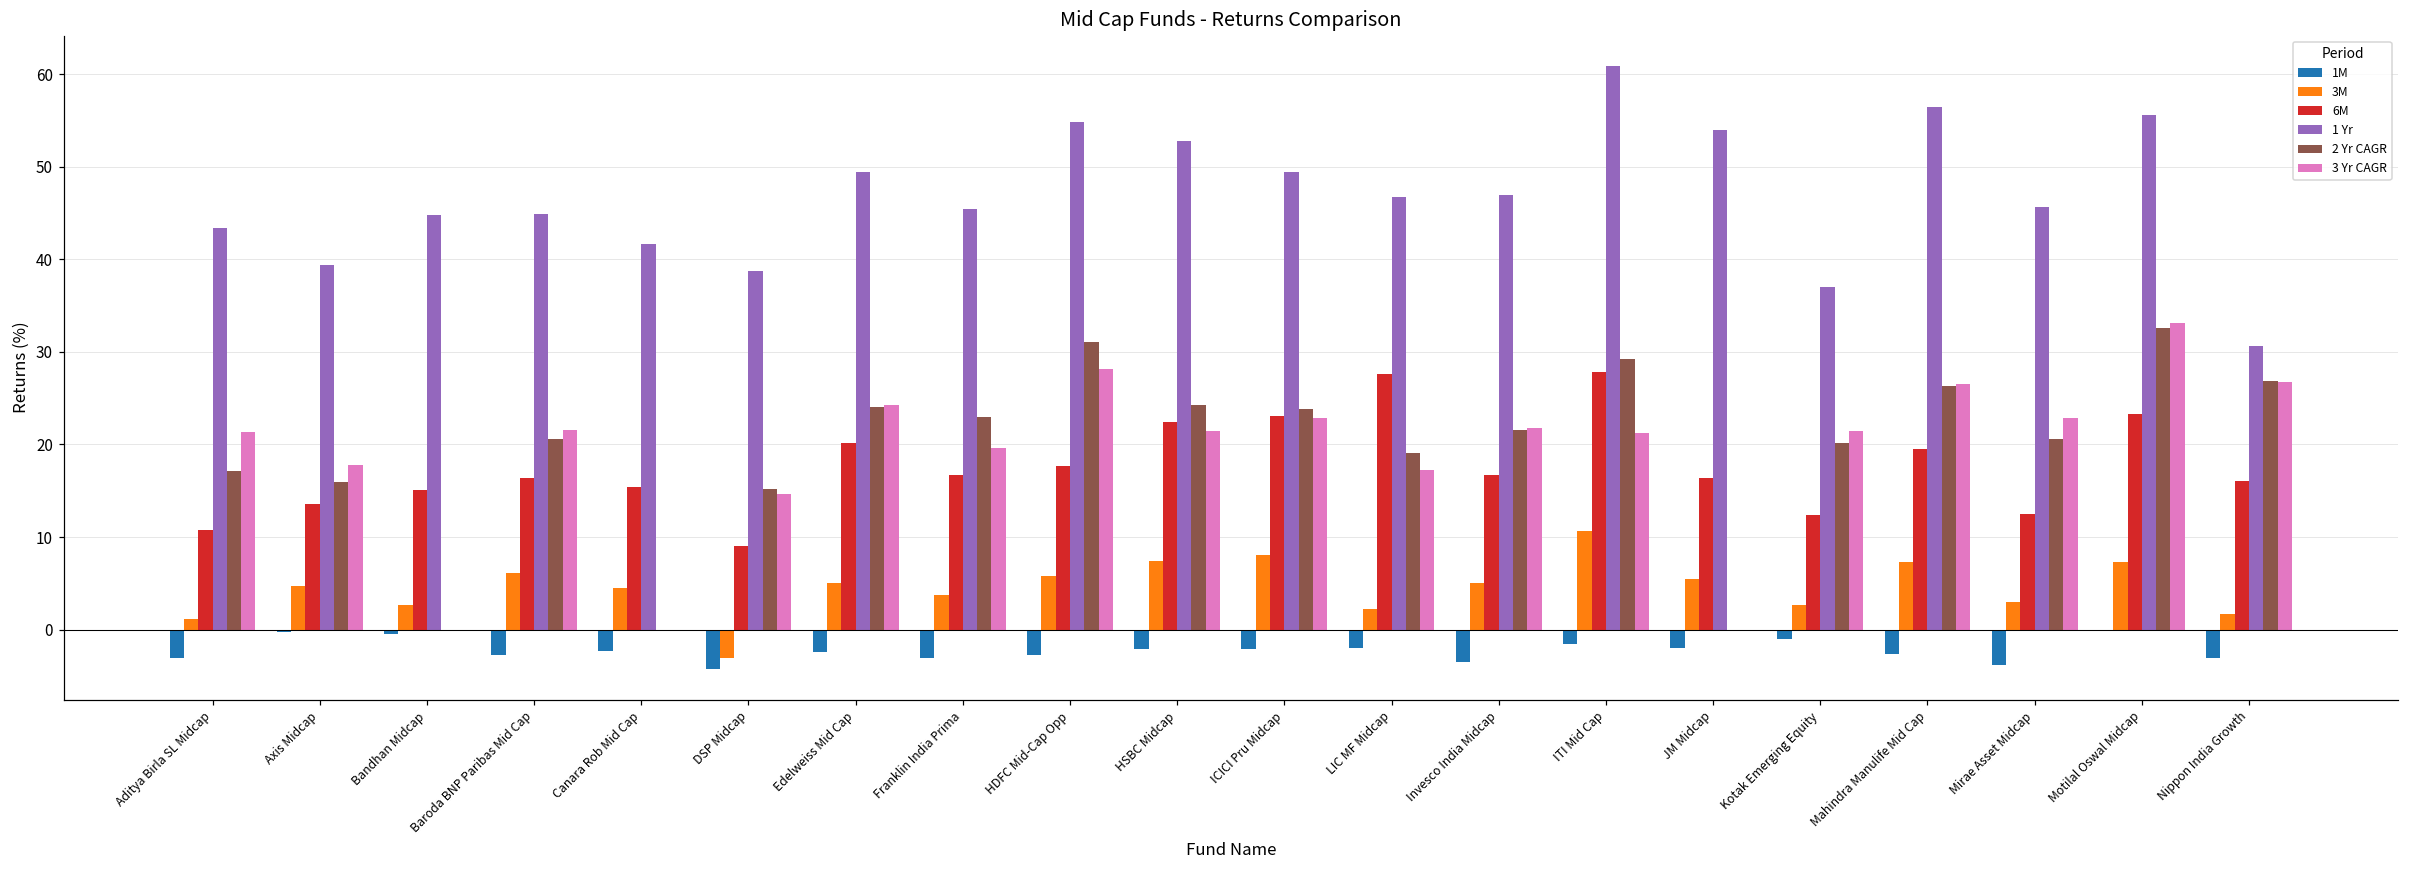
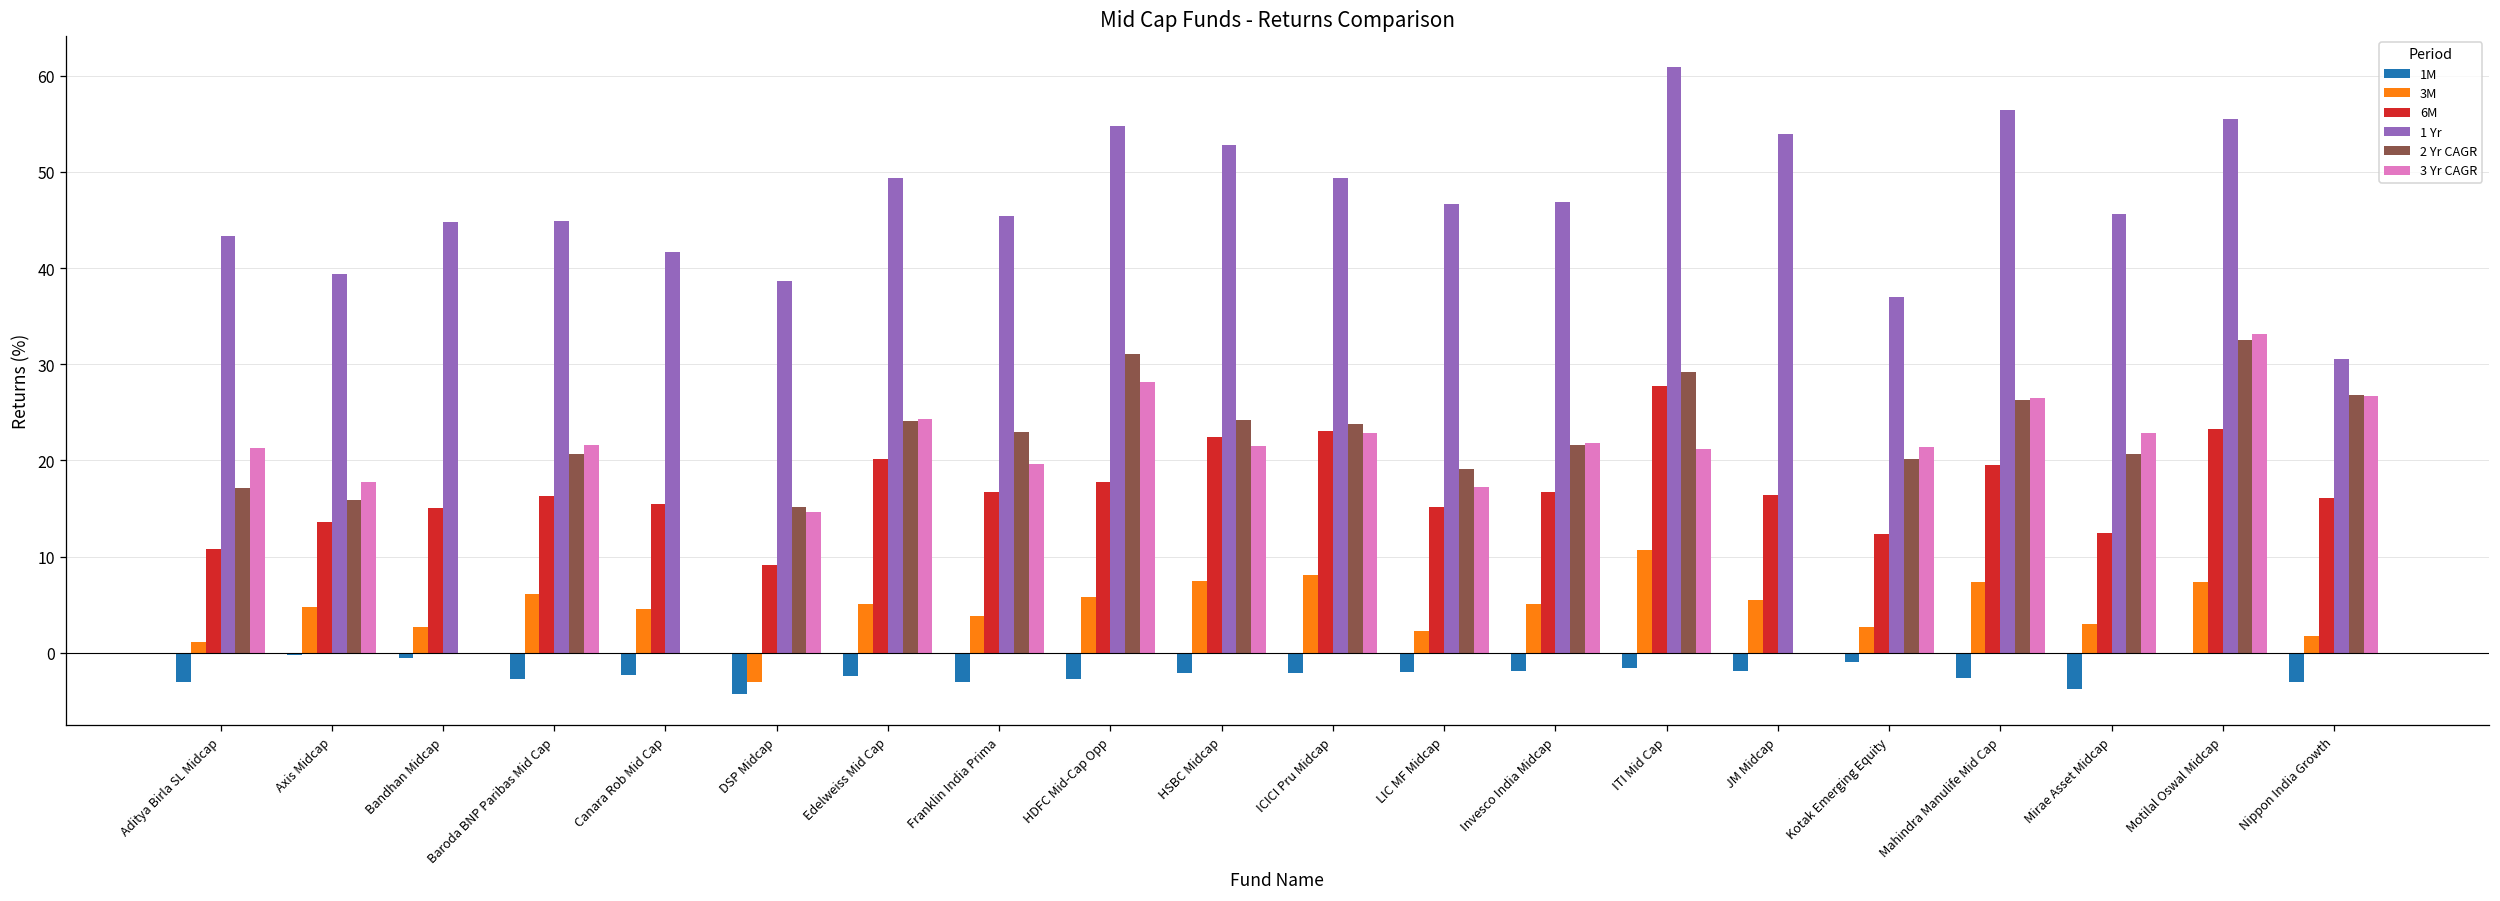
6M, LIC MF Midcap: 28 -> 15
1M, Invesco India Midcap: -3 -> -2
